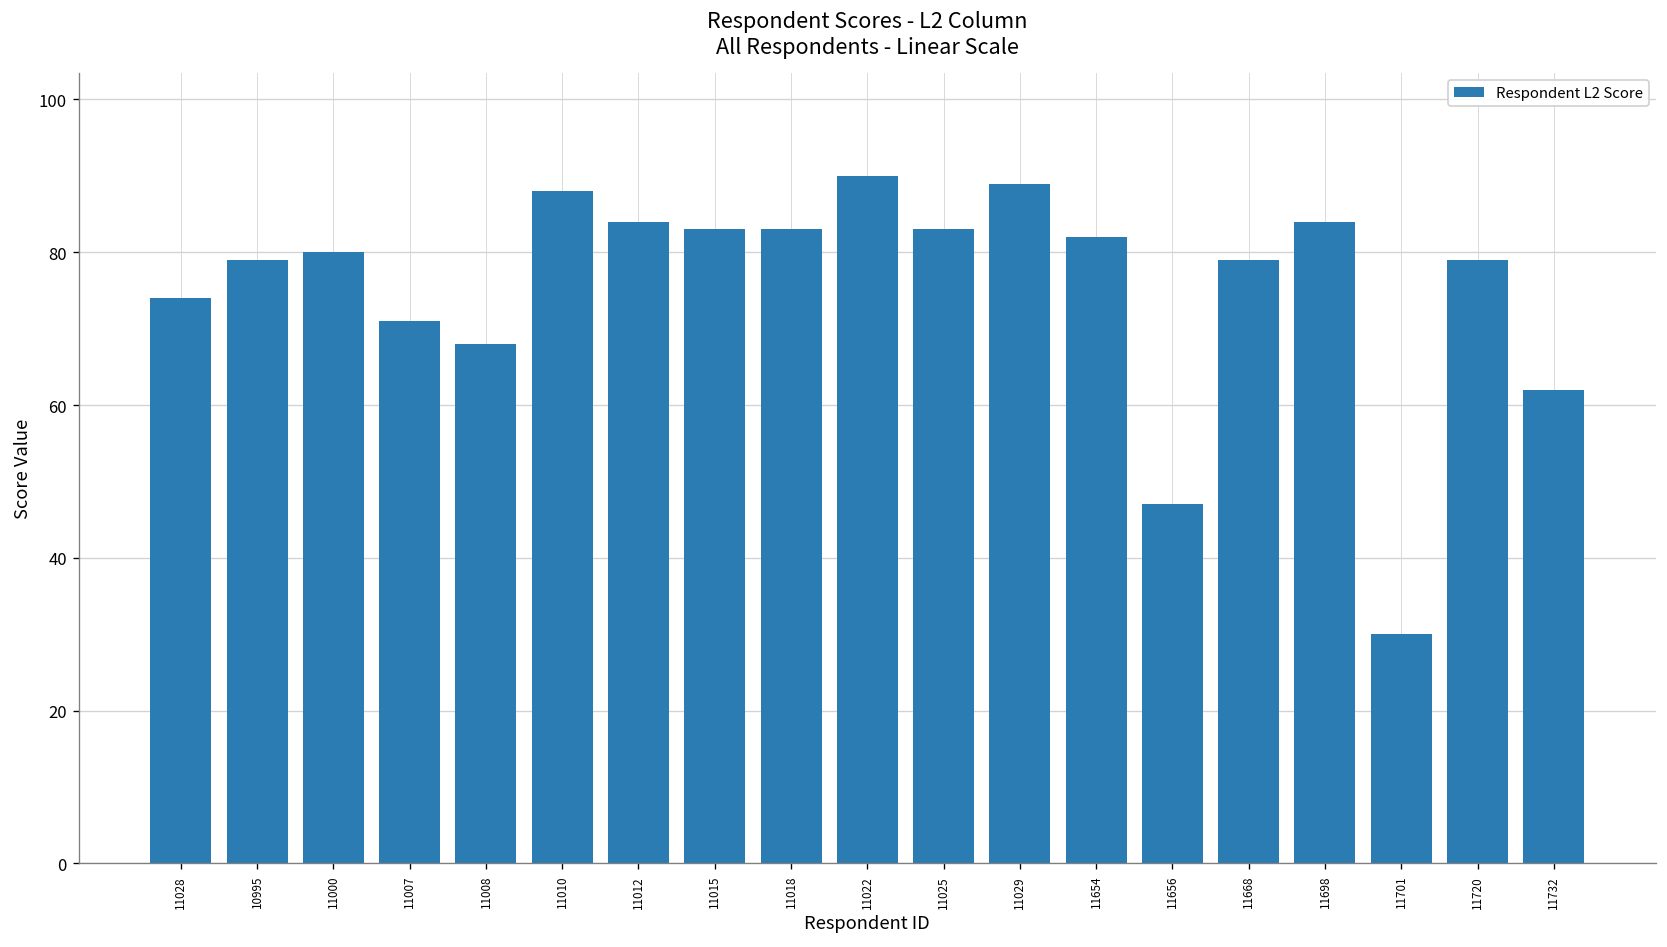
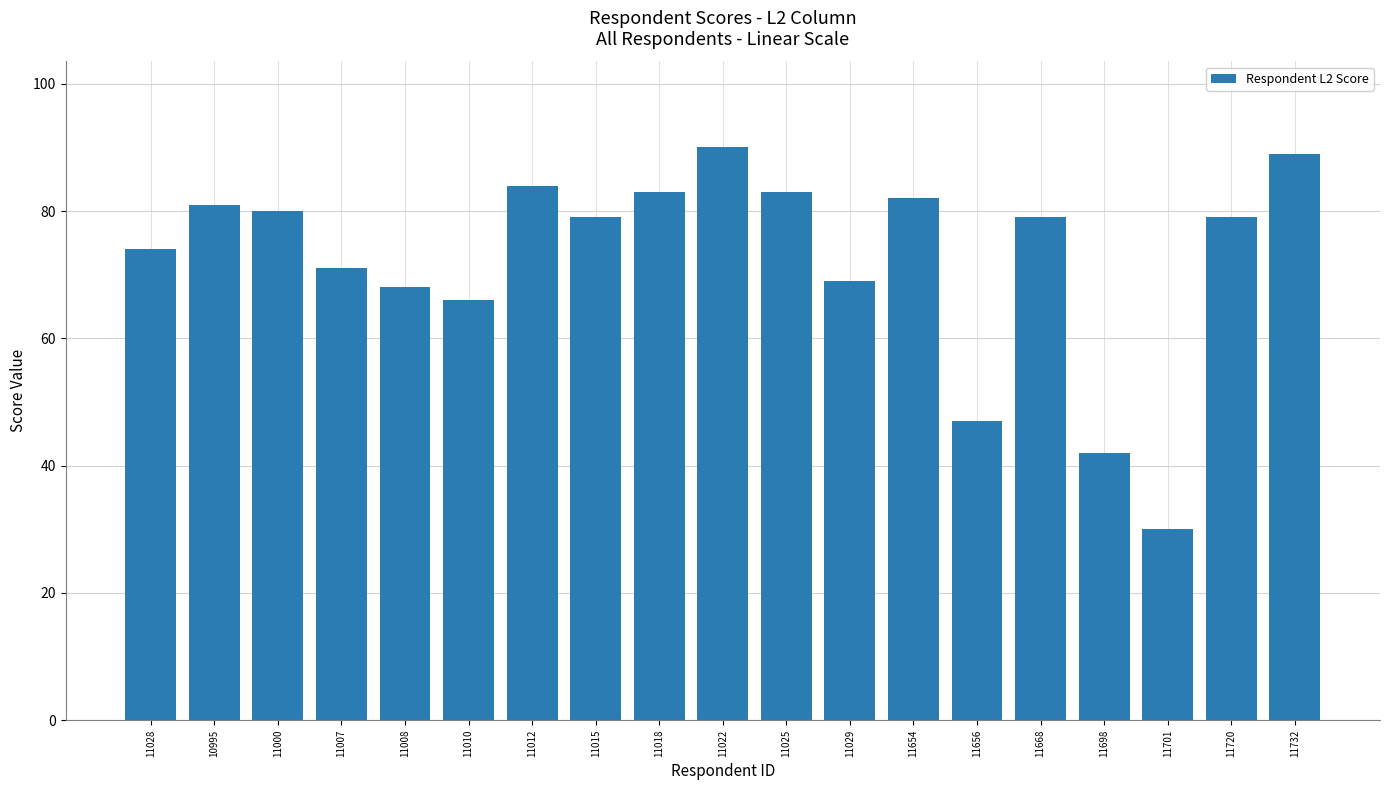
10995: 79 -> 81
11010: 88 -> 66
11015: 83 -> 79
11029: 89 -> 69
11698: 84 -> 42
11732: 62 -> 89
